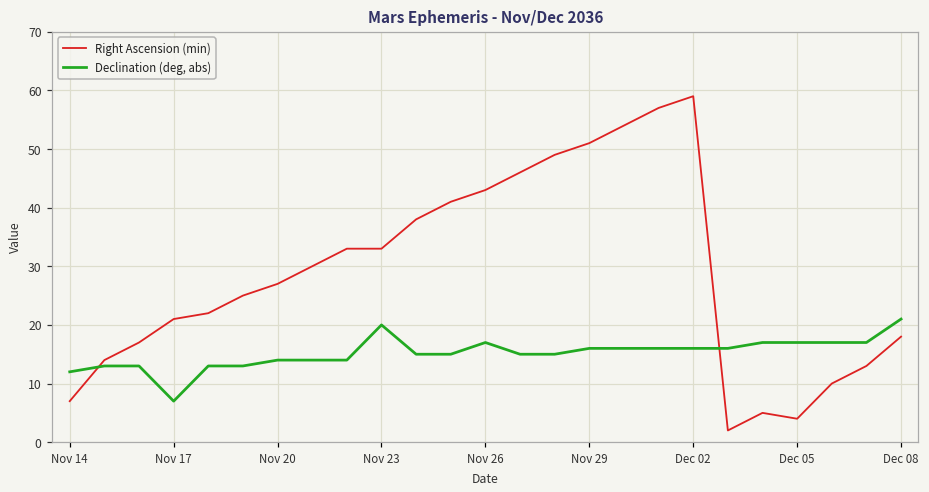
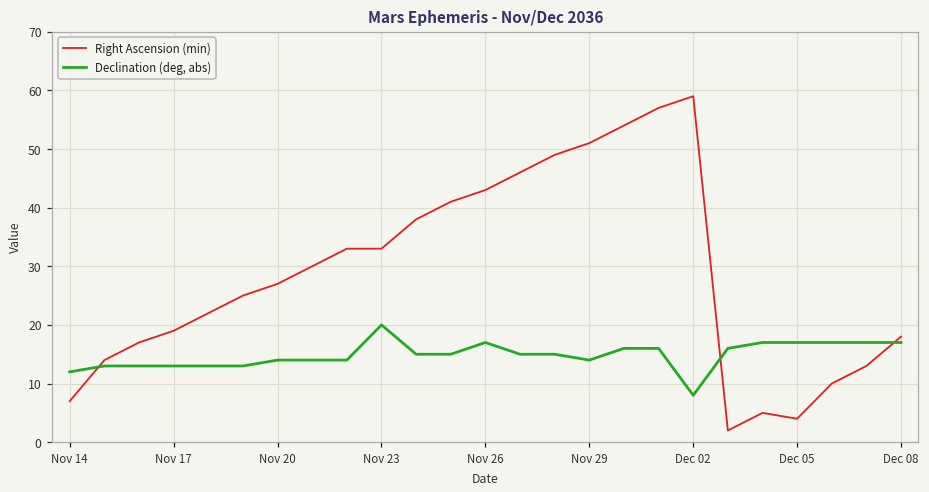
Right Ascension (min), Nov 17: 21 -> 19
Declination (deg, abs), Nov 17: 7 -> 13
Declination (deg, abs), Nov 29: 16 -> 14
Declination (deg, abs), Dec 02: 16 -> 8
Declination (deg, abs), Dec 08: 21 -> 17
